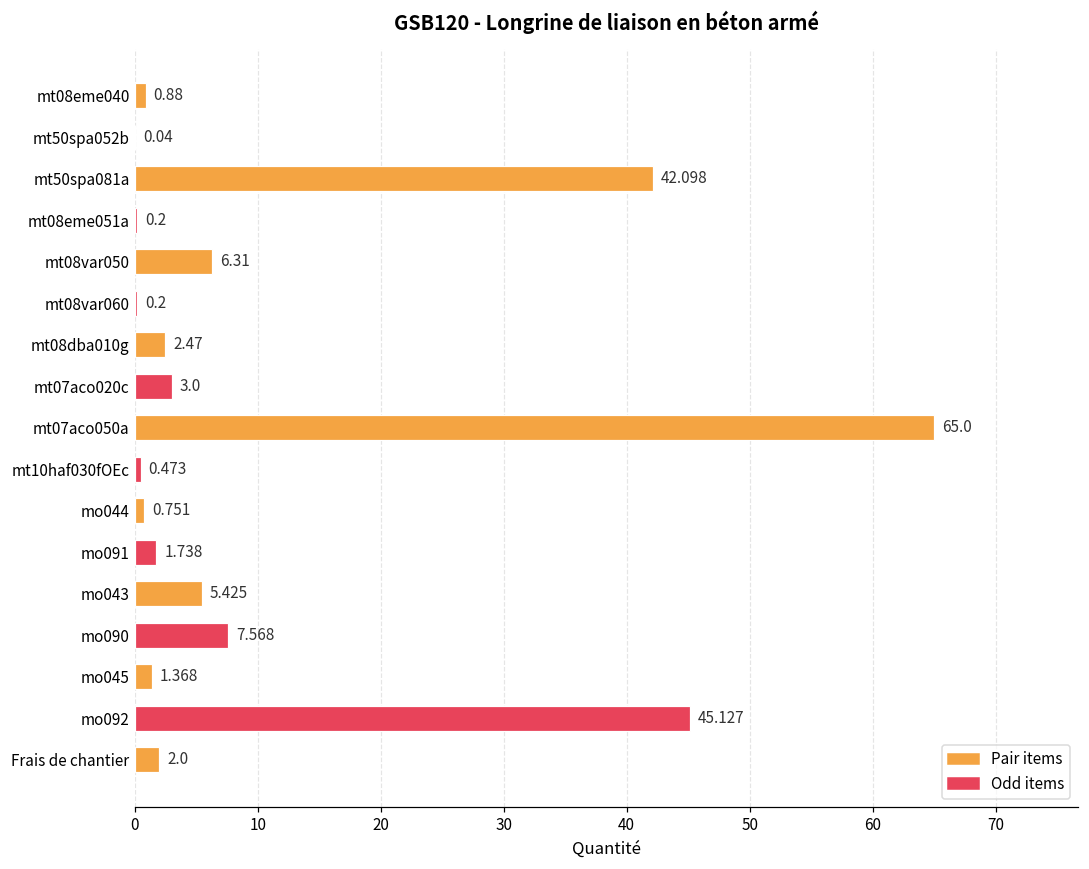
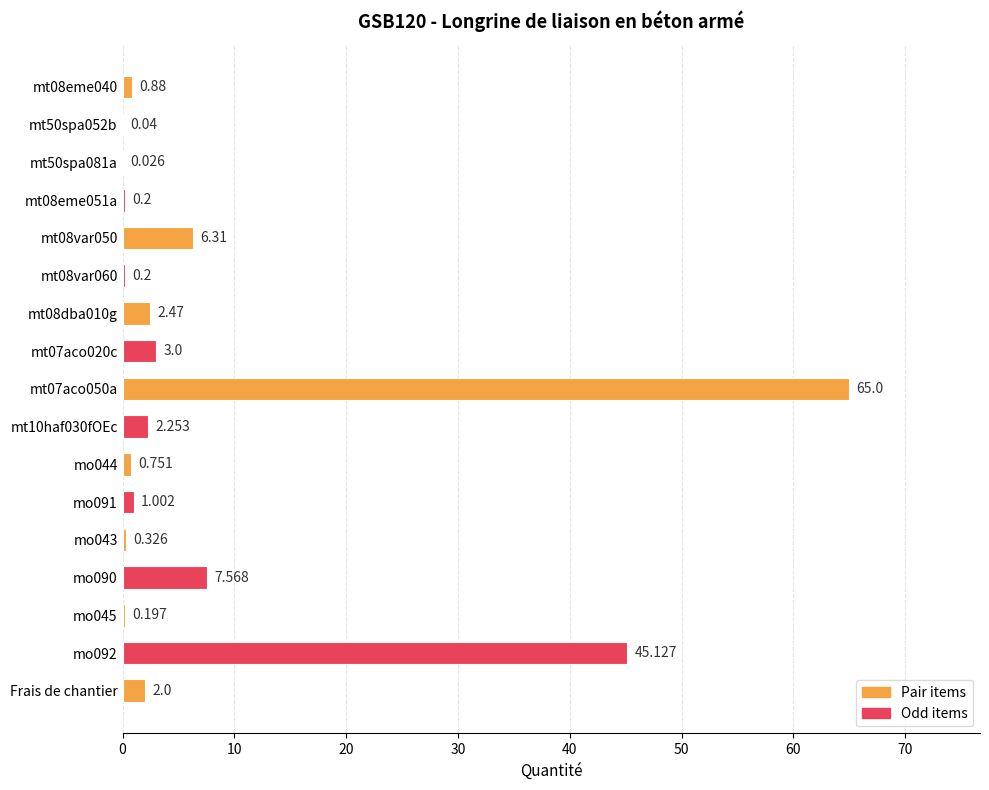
mt50spa081a: 42.098 -> 0.026
mt10haf030fOEc: 0.473 -> 2.253
mo091: 1.738 -> 1.002
mo043: 5.425 -> 0.326
mo045: 1.368 -> 0.197
